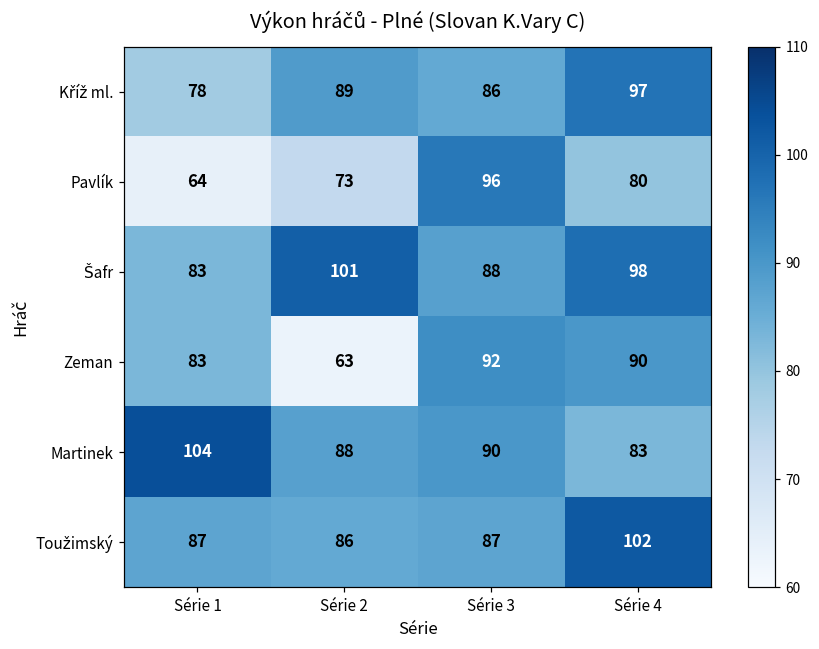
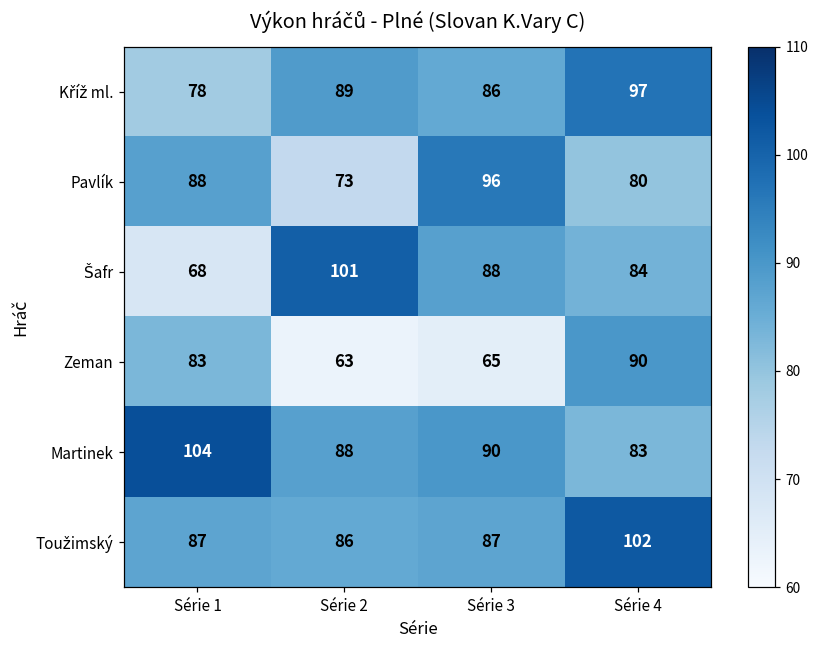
Pavlík, Série 1: 64 -> 88
Šafr, Série 1: 83 -> 68
Šafr, Série 4: 98 -> 84
Zeman, Série 3: 92 -> 65
